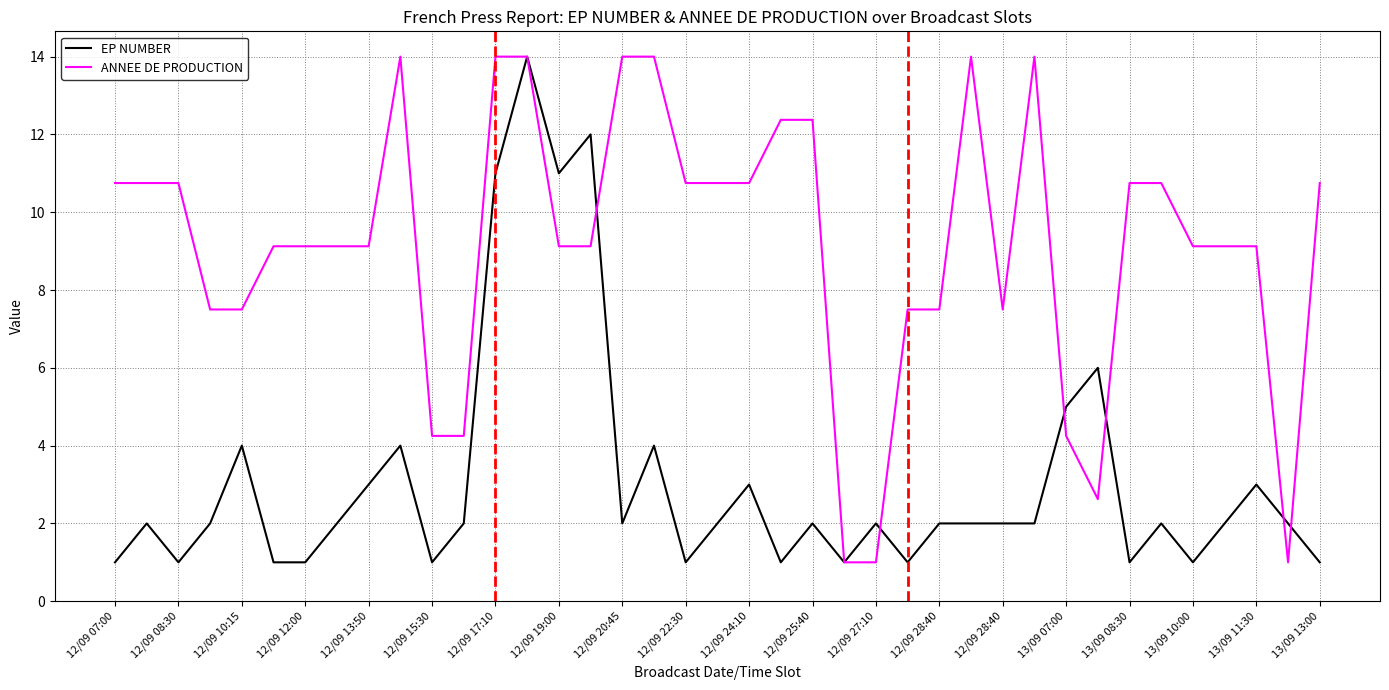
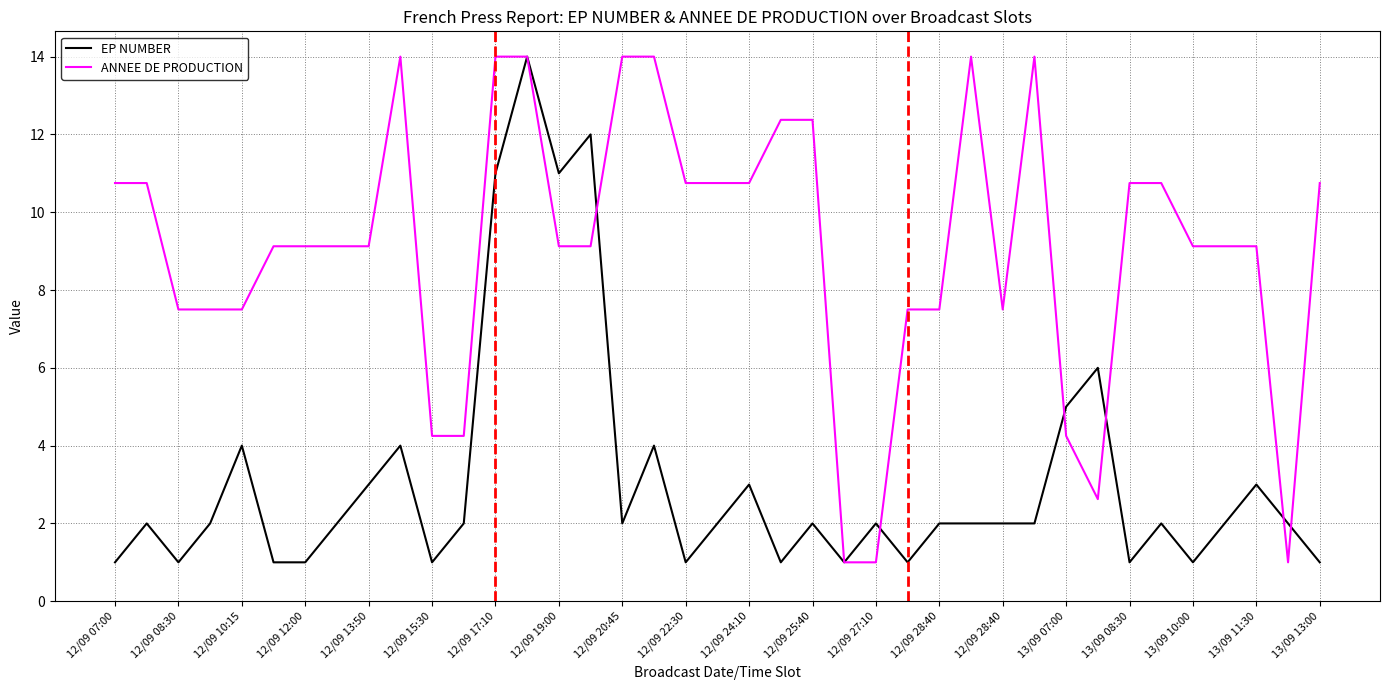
ANNEE DE PRODUCTION, 12/09 08:30: 10.8 -> 7.5
